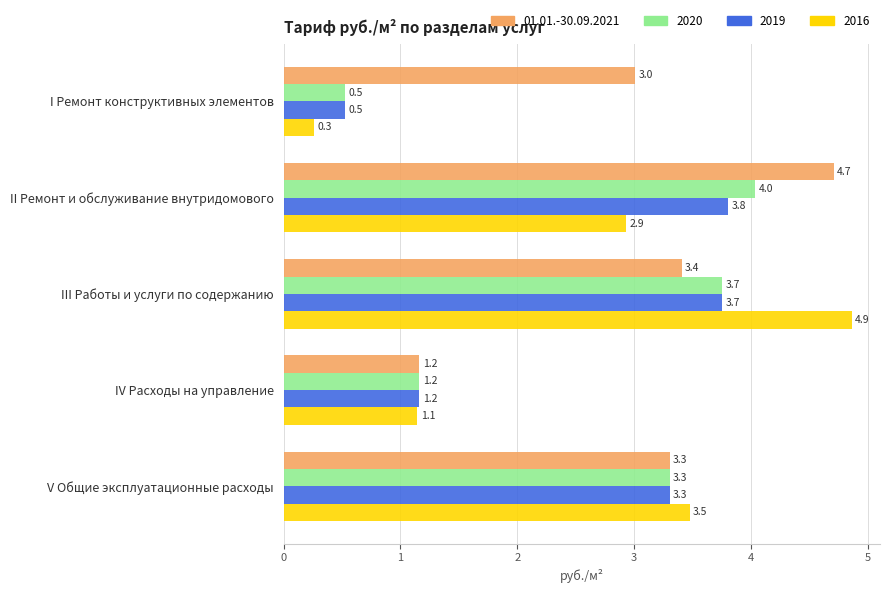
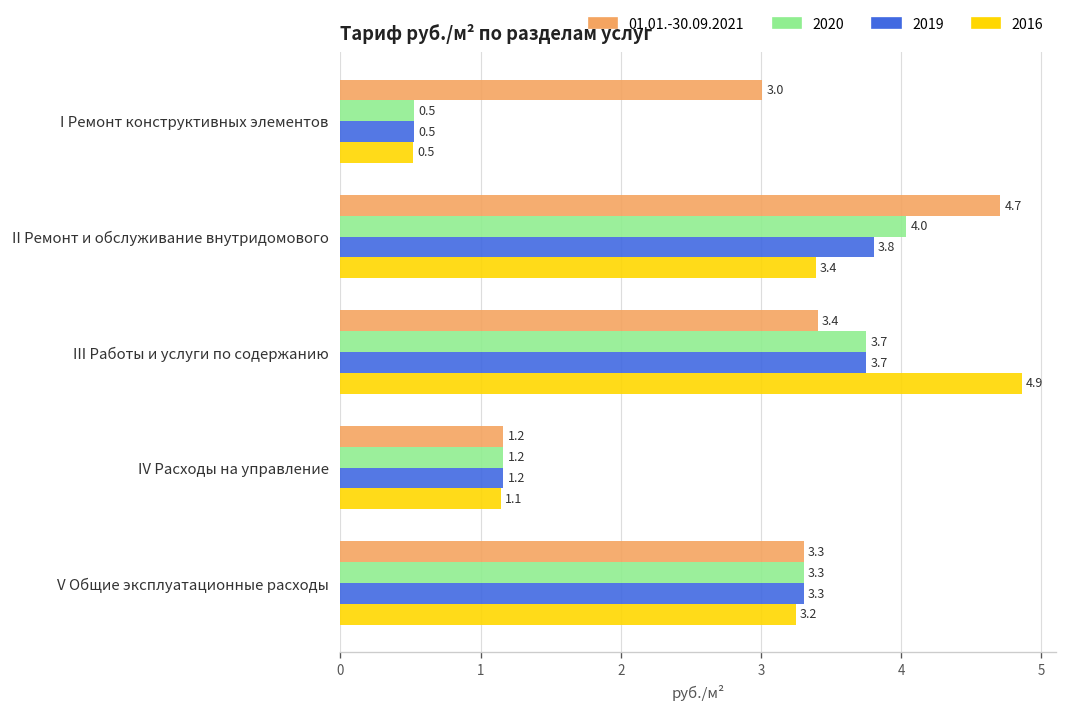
2016, I Ремонт конструктивных элементов: 0.3 -> 0.5
2016, II Ремонт и обслуживание внутридомового: 2.9 -> 3.4
2016, V Общие эксплуатационные расходы: 3.5 -> 3.2
